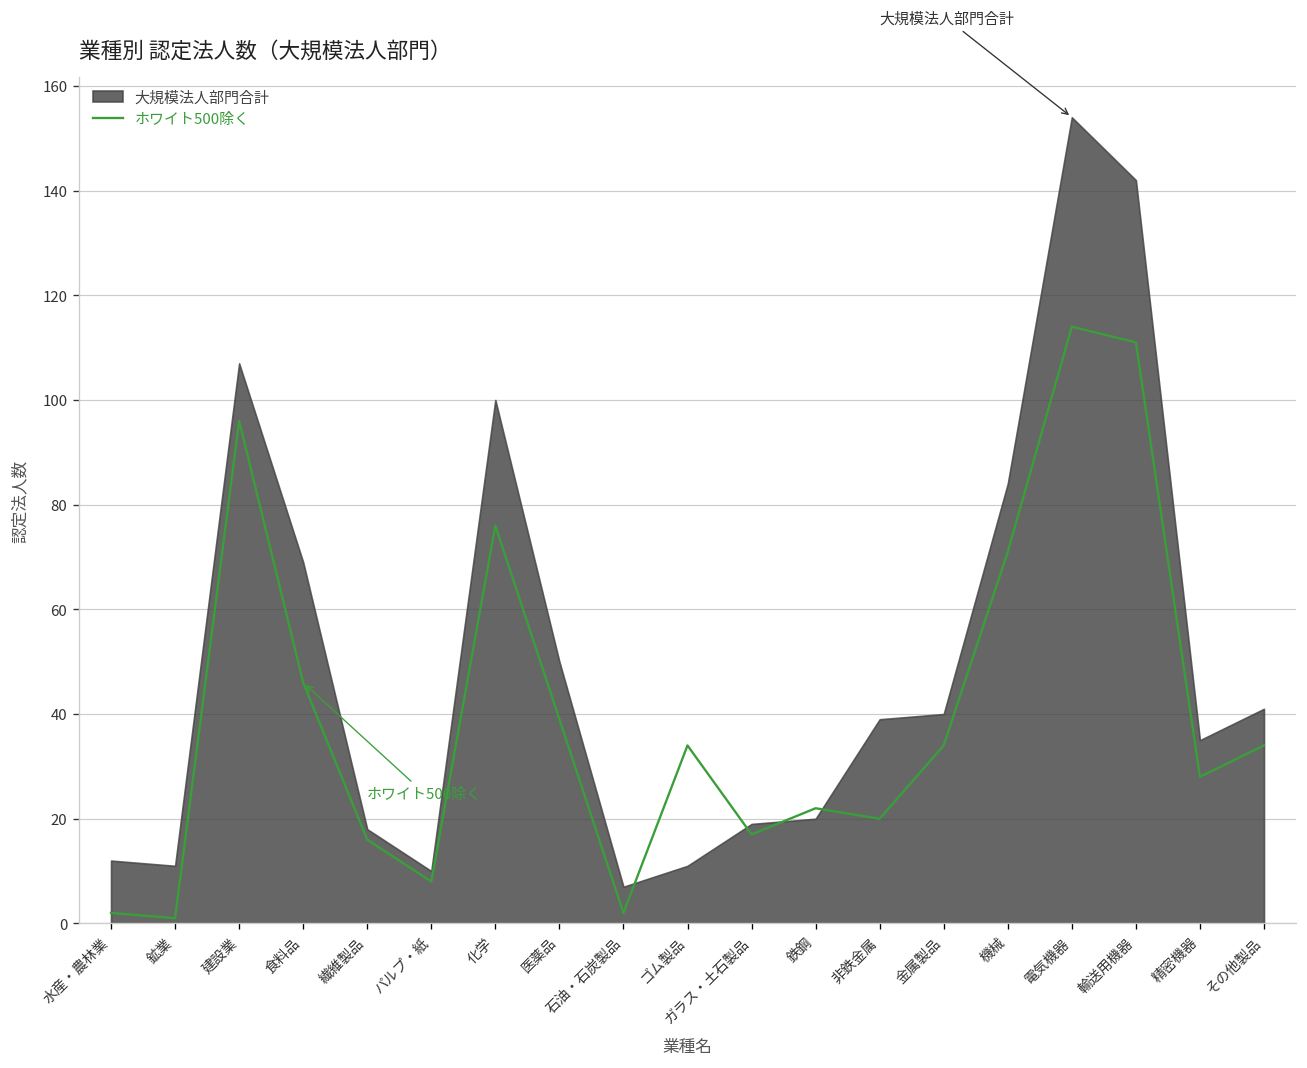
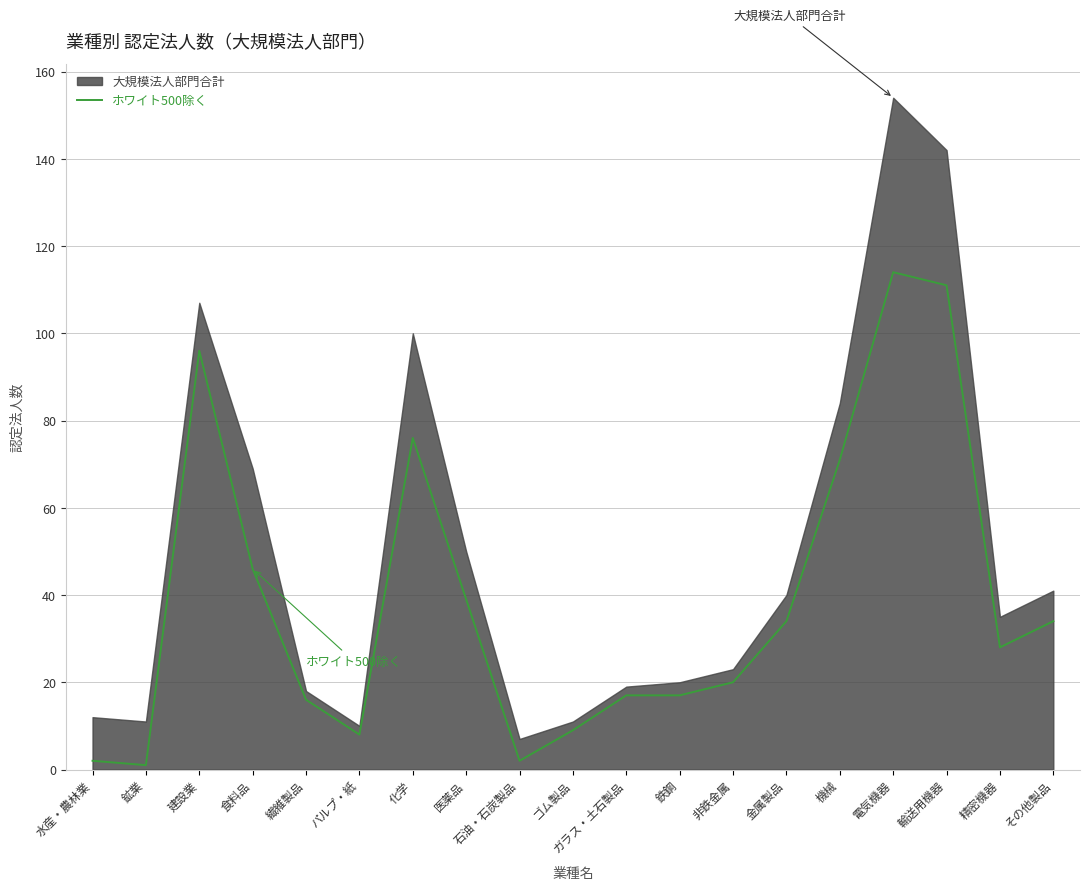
ホワイト500除く, ゴム製品: 34 -> 9
ホワイト500除く, 鉄鋼: 22 -> 17
大規模法人部門合計, 非鉄金属: 39 -> 23
